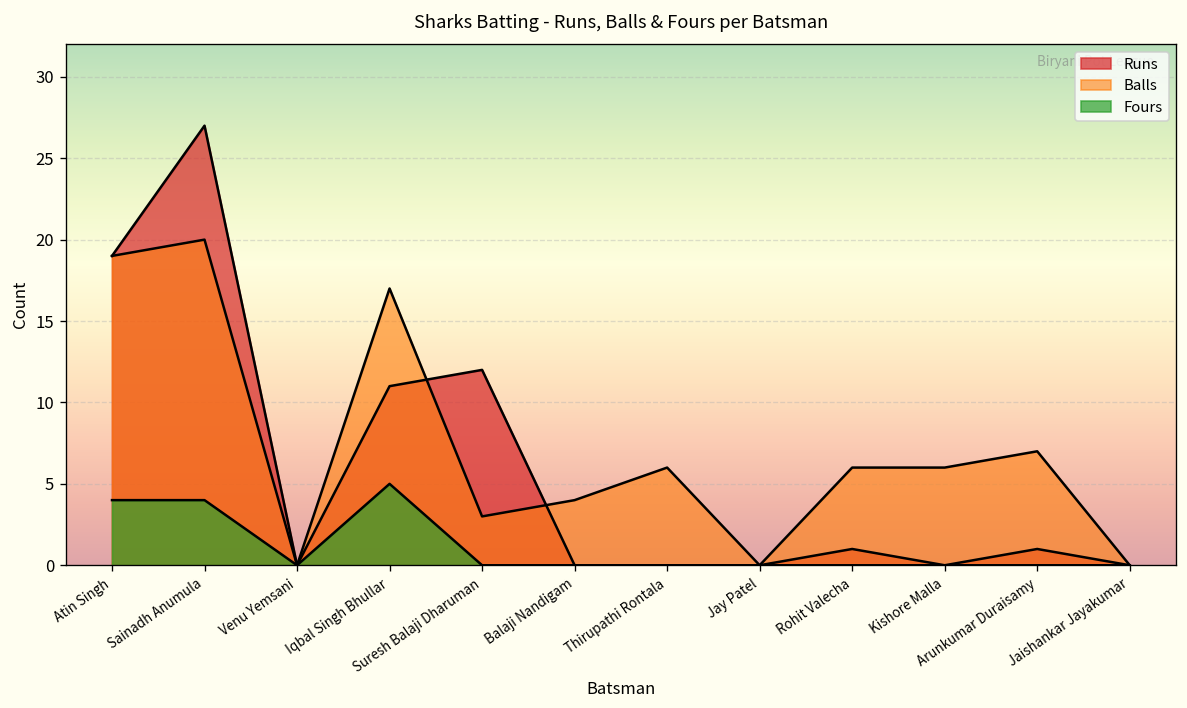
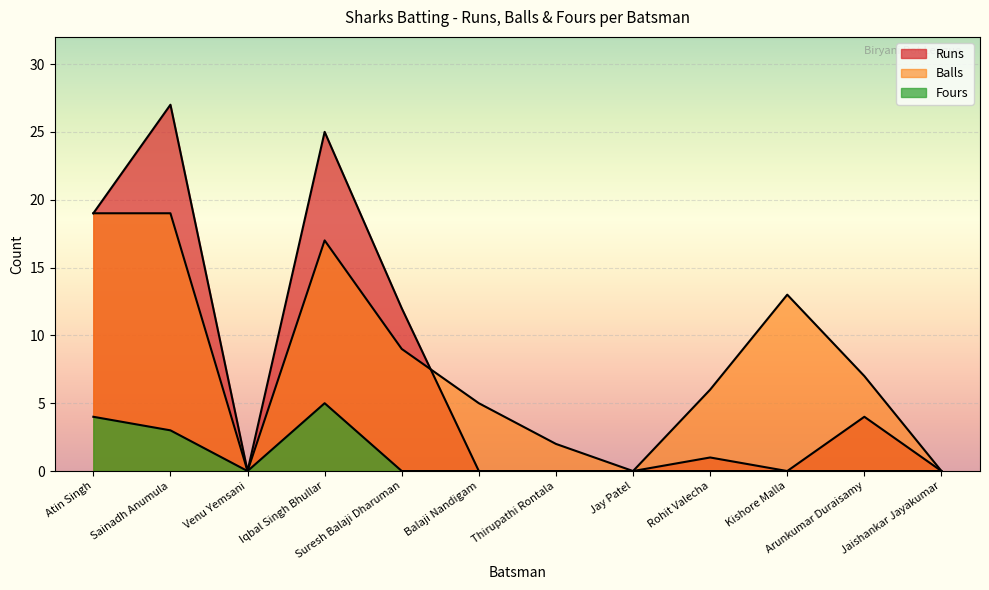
Balls, Sainadh Anumula: 20 -> 19
Fours, Sainadh Anumula: 4 -> 3
Runs, Iqbal Singh Bhullar: 11 -> 25
Balls, Suresh Balaji Dharuman: 3 -> 9
Balls, Balaji Nandigam: 4 -> 5
Balls, Thirupathi Rontala: 6 -> 2
Balls, Kishore Malla: 6 -> 13
Runs, Arunkumar Duraisamy: 1 -> 4
